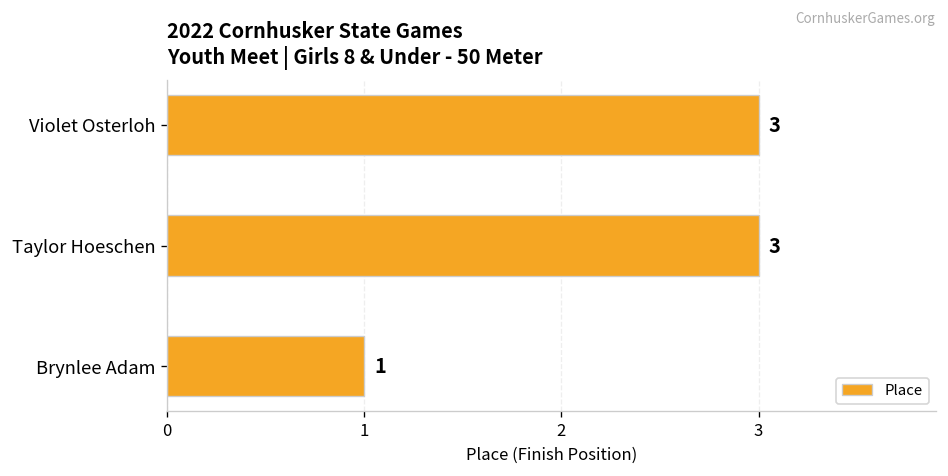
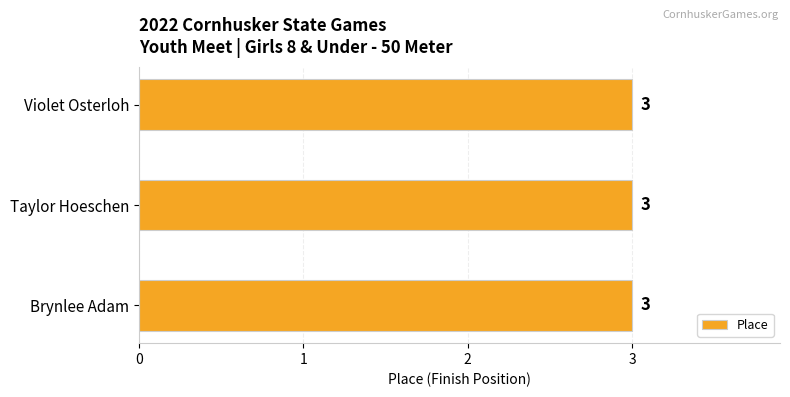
Brynlee Adam: 1 -> 3
